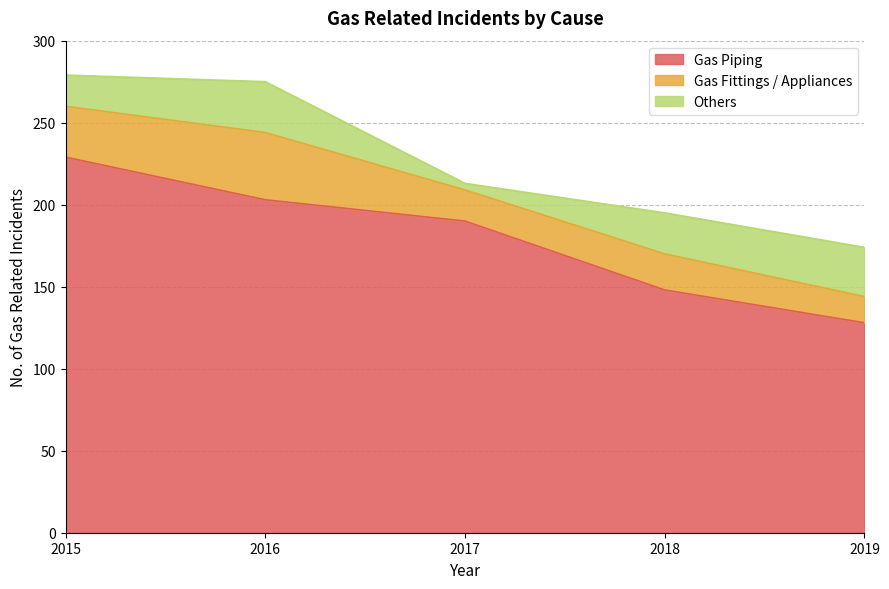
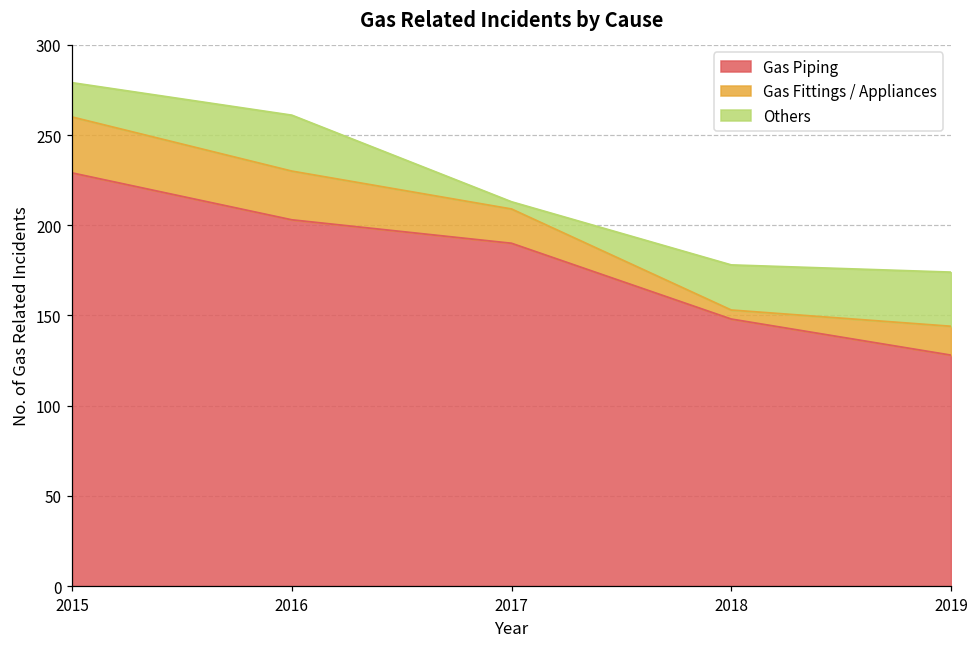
Gas Fittings / Appliances, 2016: 41 -> 27
Gas Fittings / Appliances, 2018: 22 -> 5
